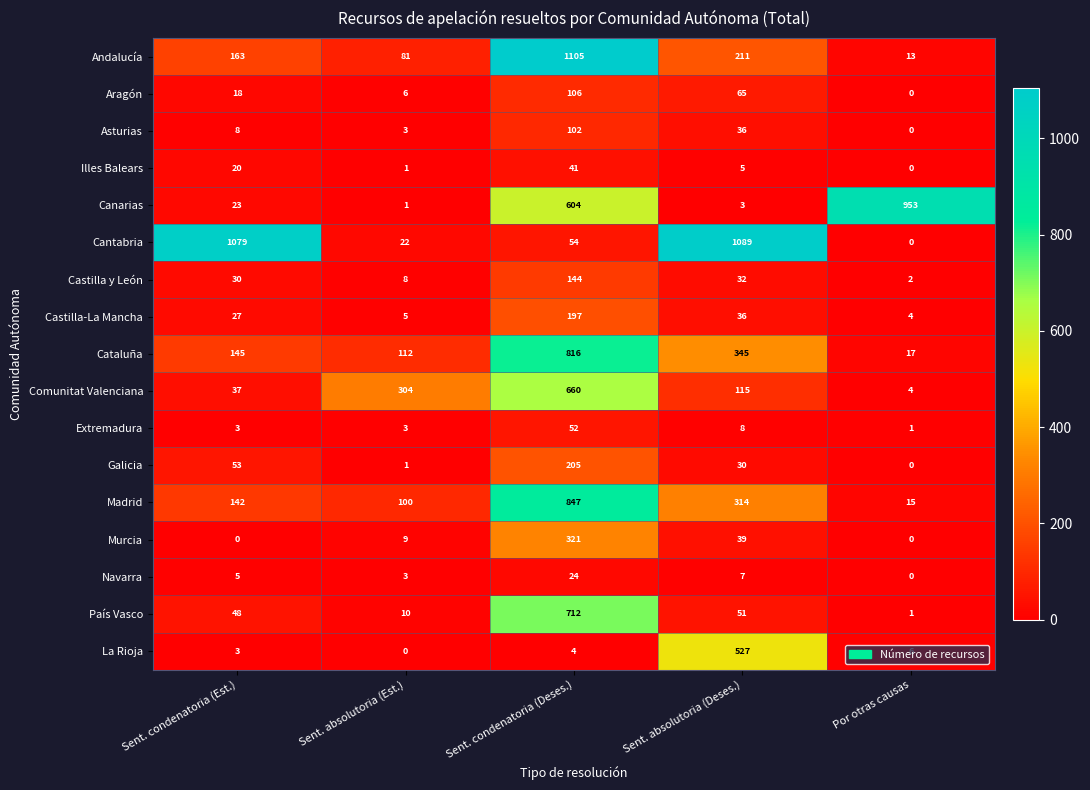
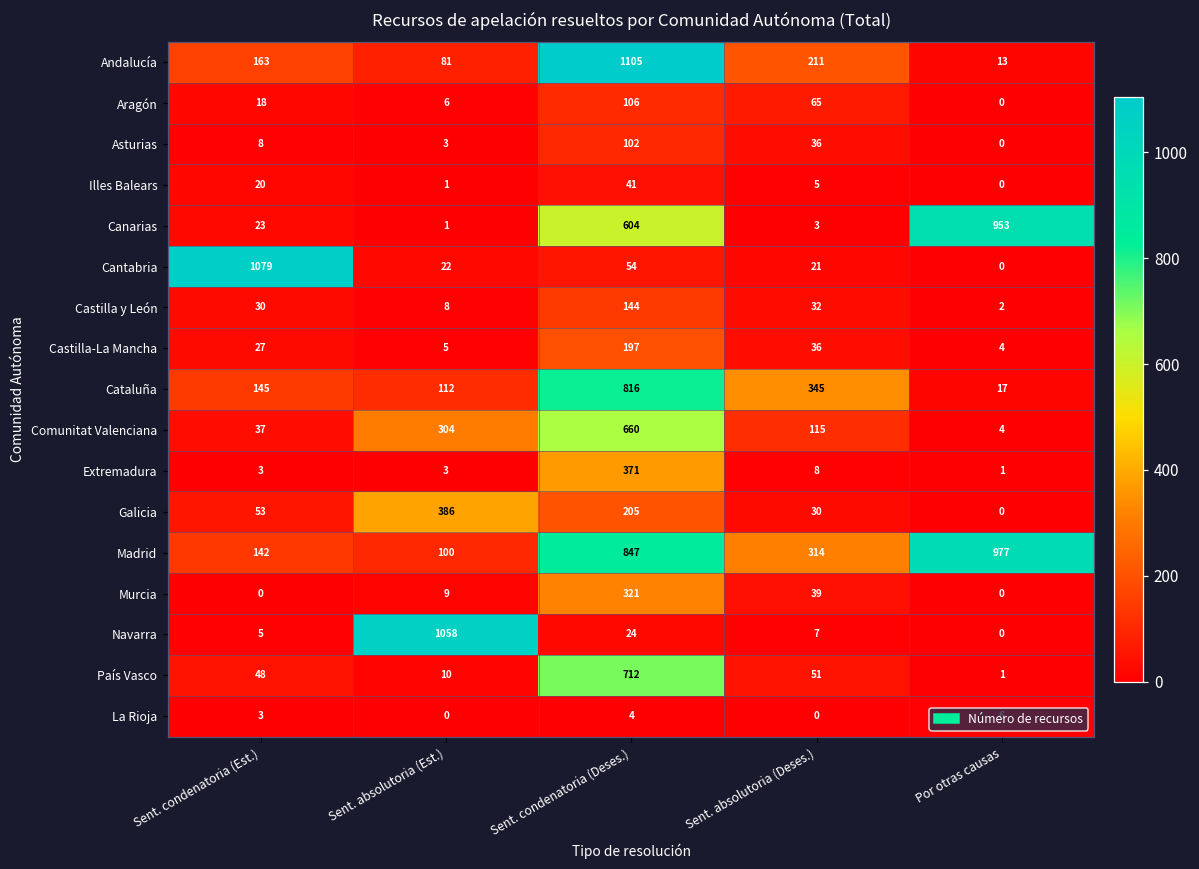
Cantabria, Sent. absolutoria (Deses.): 1089 -> 21
Extremadura, Sent. condenatoria (Deses.): 52 -> 371
Galicia, Sent. absolutoria (Est.): 1 -> 386
Madrid, Por otras causas: 15 -> 977
Navarra, Sent. absolutoria (Est.): 3 -> 1058
La Rioja, Sent. absolutoria (Deses.): 527 -> 0
